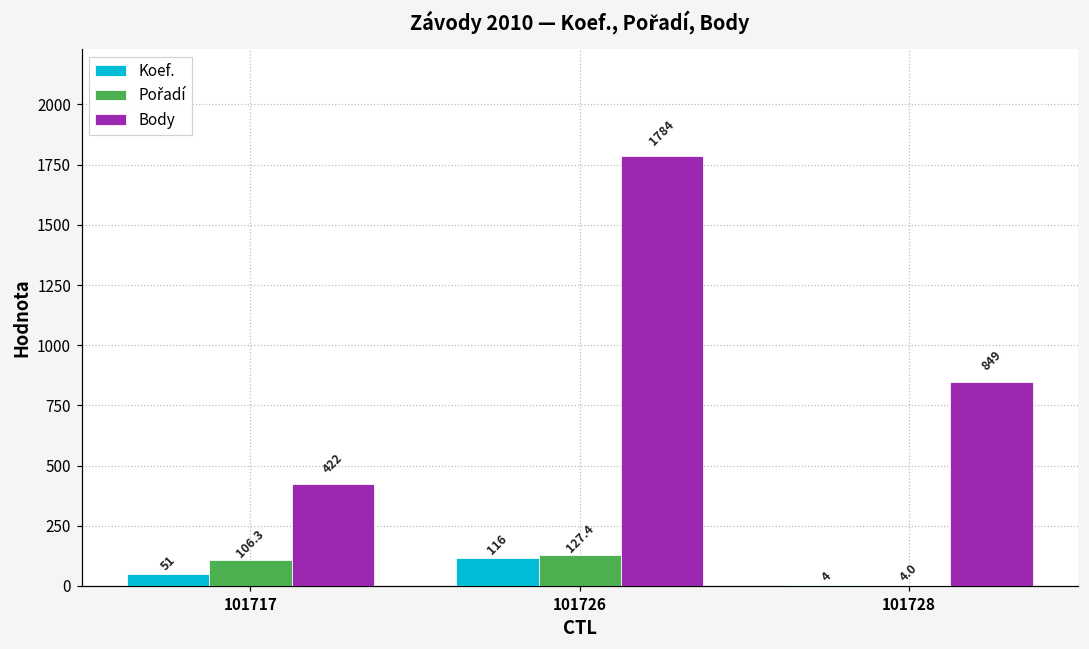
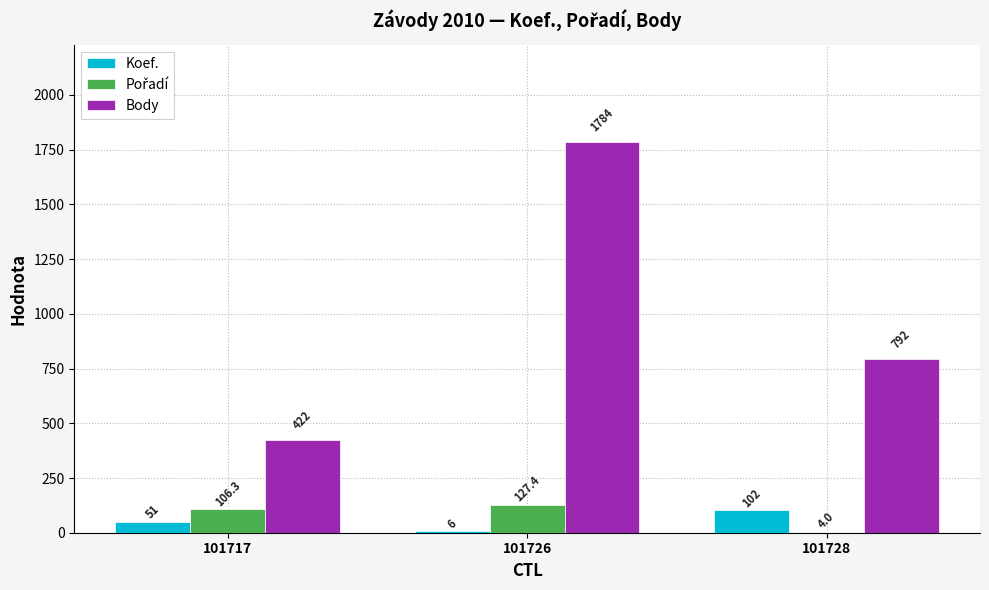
Koef., 101726: 116 -> 6
Koef., 101728: 4 -> 102
Body, 101728: 849 -> 792
